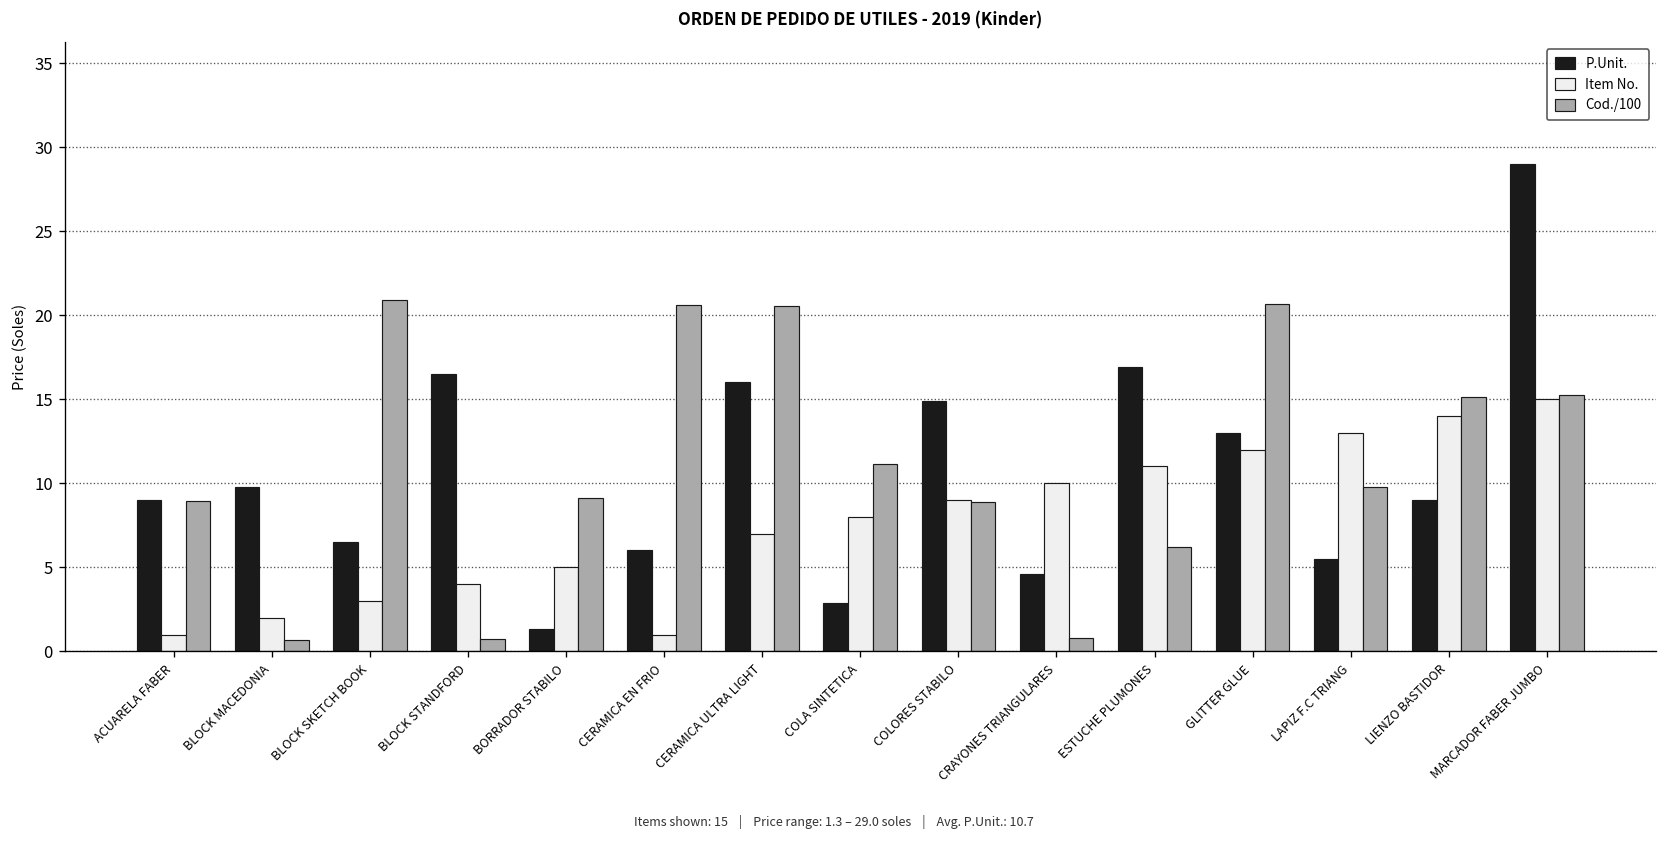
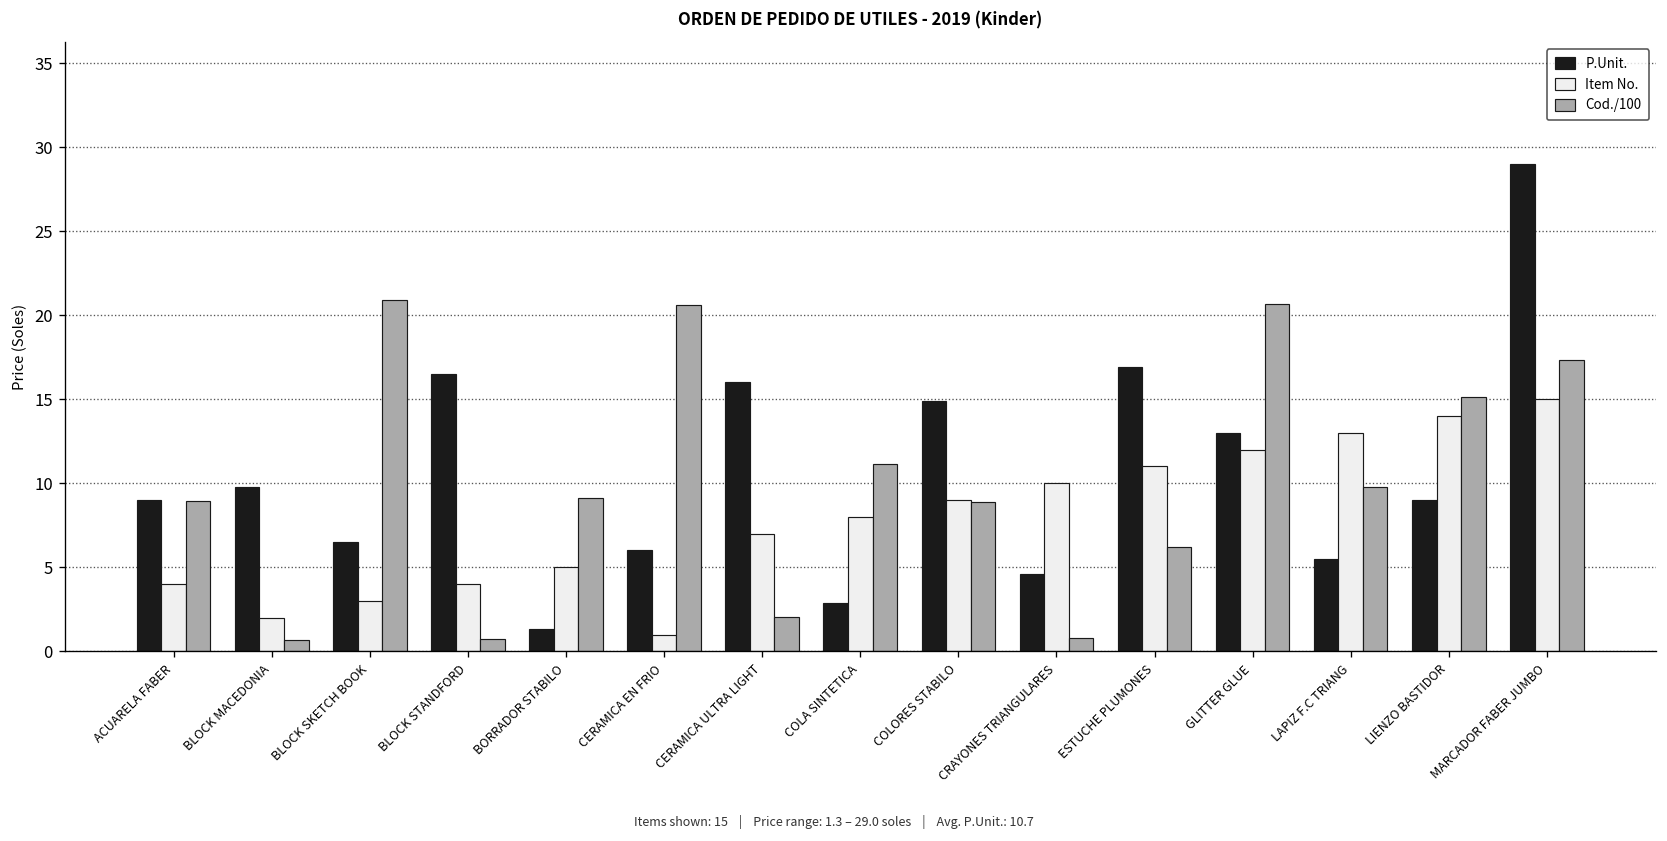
Item No., ACUARELA FABER: 1 -> 4
Cod./100, CERAMICA ULTRA LIGHT: 20.6 -> 2.1
Cod./100, MARCADOR FABER JUMBO: 15.2 -> 17.3
